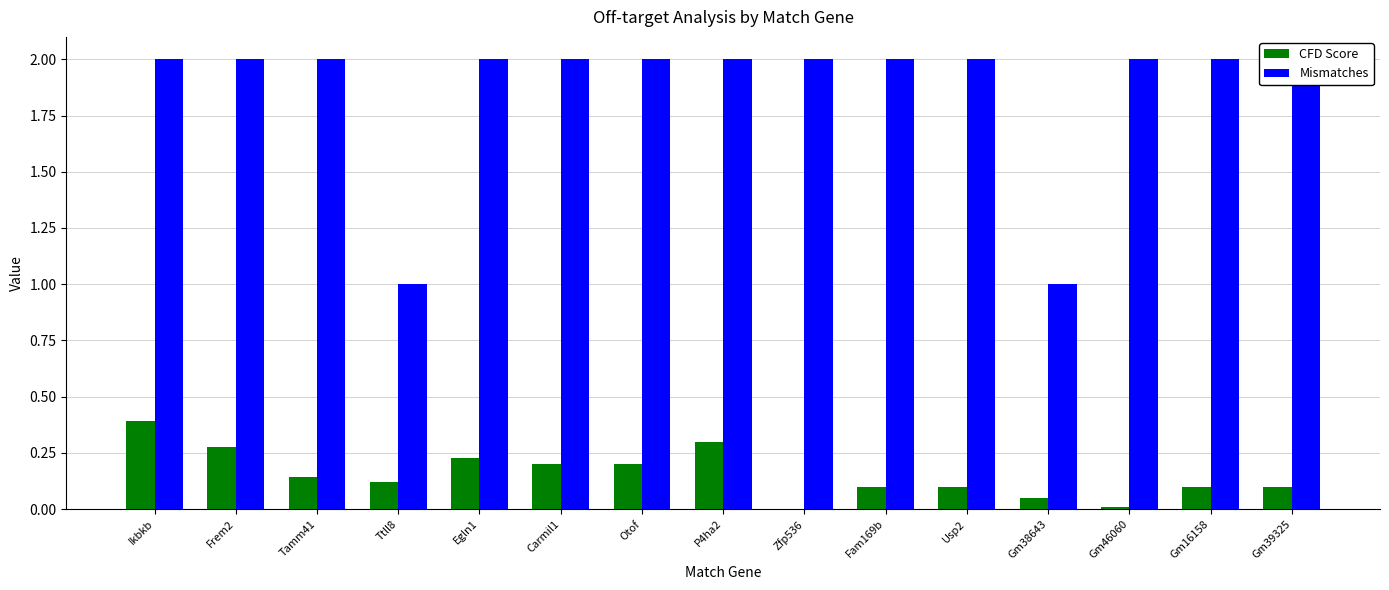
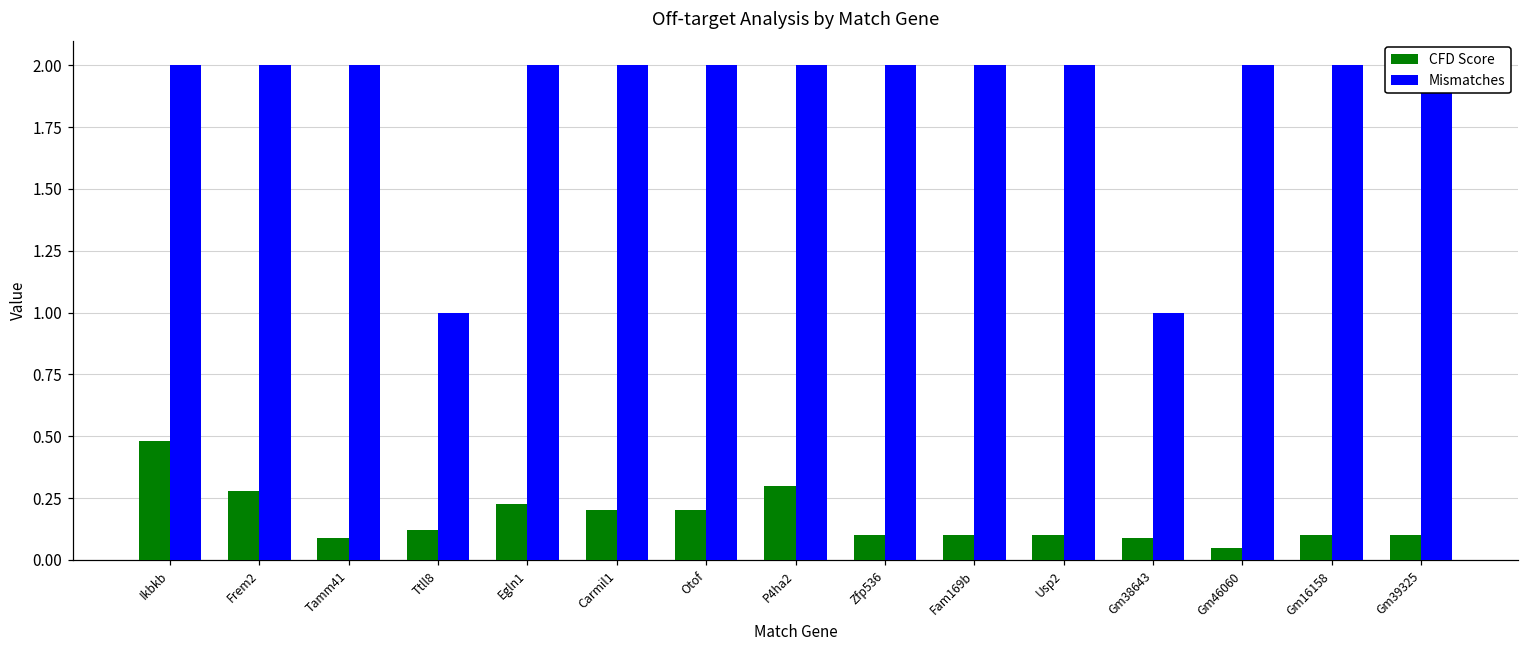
CFD Score, Ikbkb: 0.39 -> 0.48
CFD Score, Tamm41: 0.14 -> 0.09
CFD Score, Zfp536: 0.0 -> 0.1
CFD Score, Gm38643: 0.05 -> 0.09
CFD Score, Gm46060: 0.01 -> 0.05
